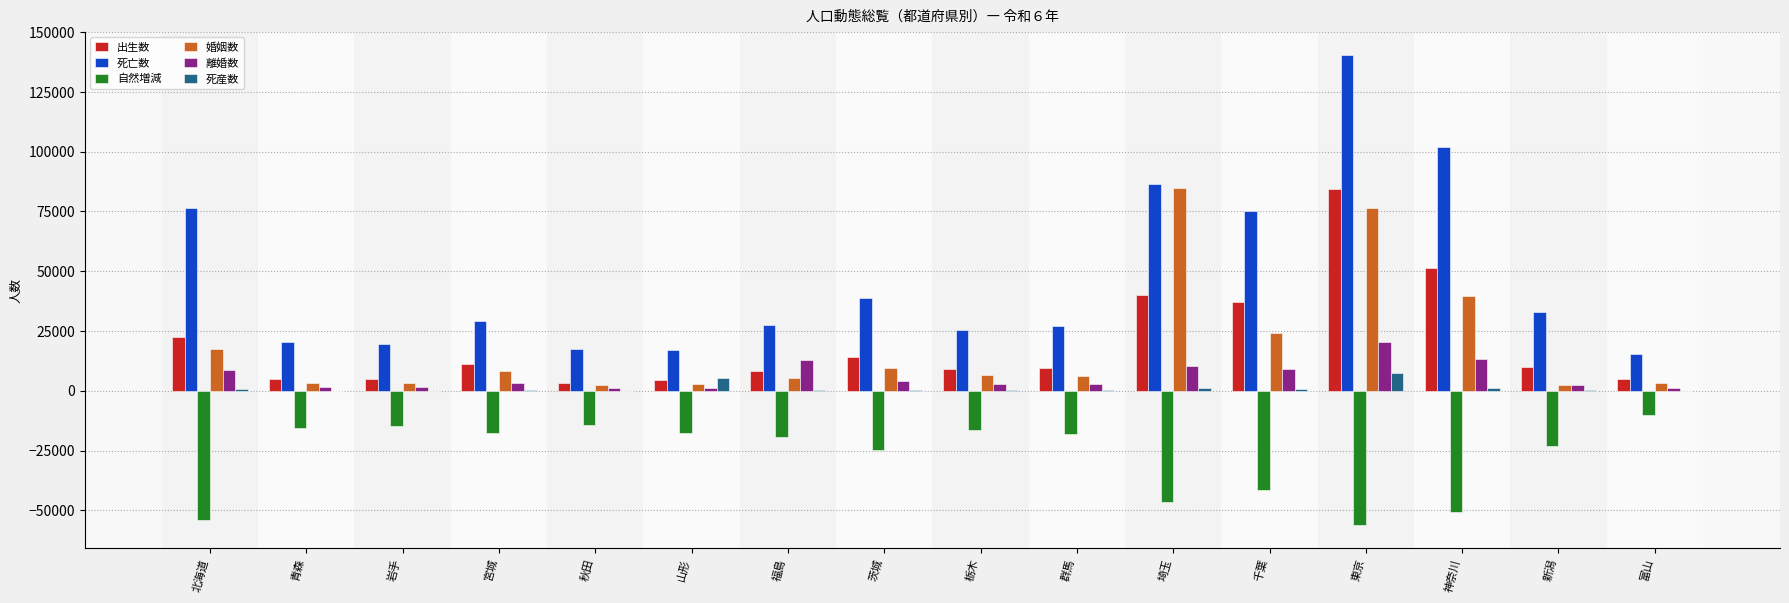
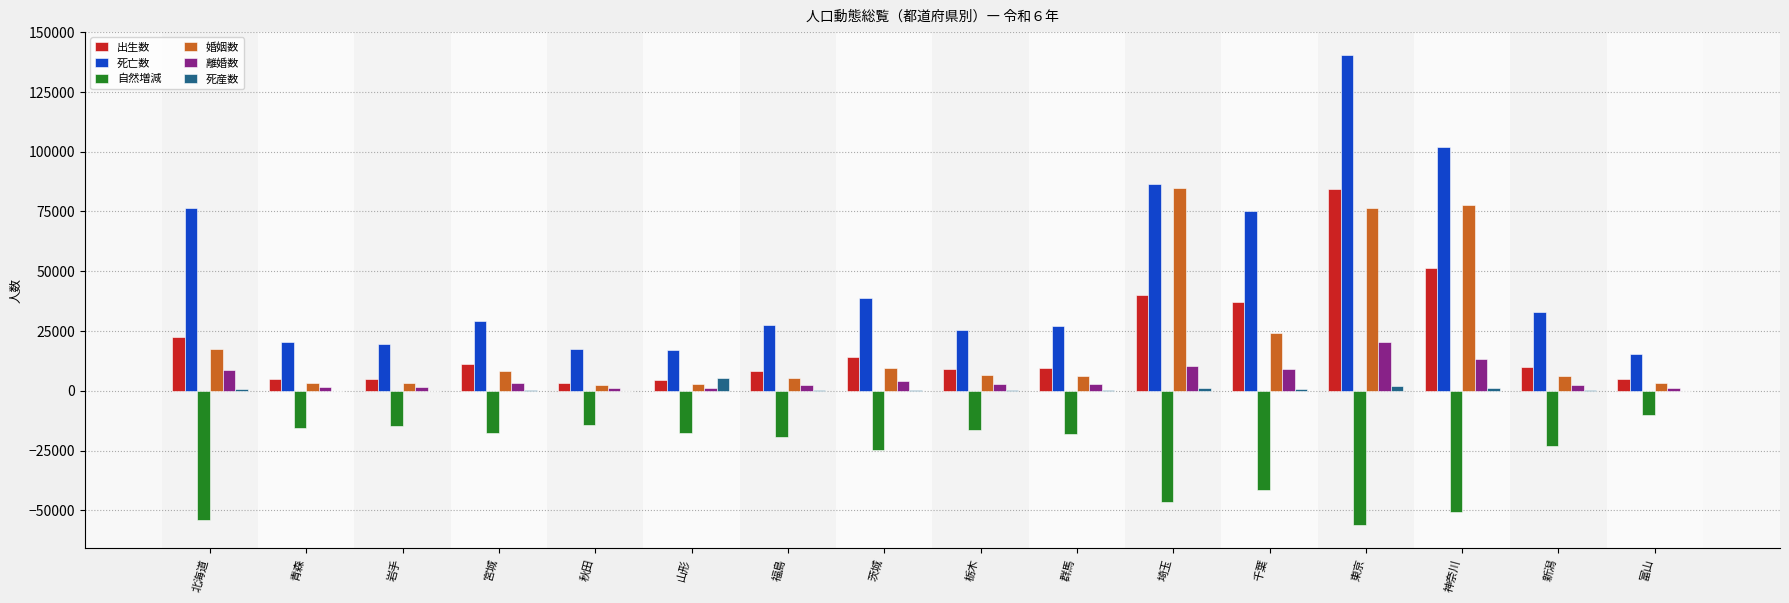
離婚数, 福島: 13000 -> 3000
死産数, 東京: 8000 -> 2000
婚姻数, 神奈川: 40000 -> 78000
婚姻数, 新潟: 2000 -> 6000
